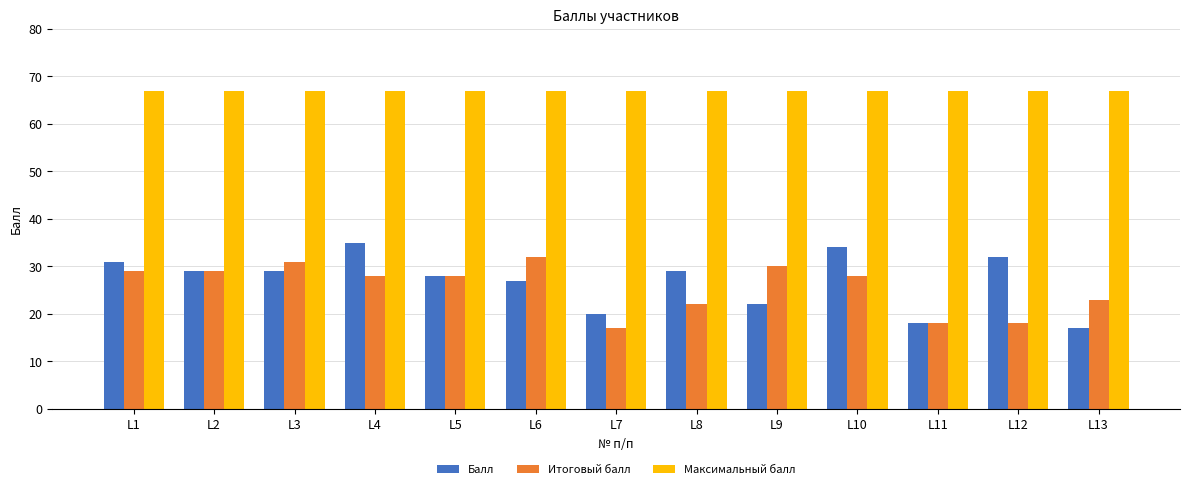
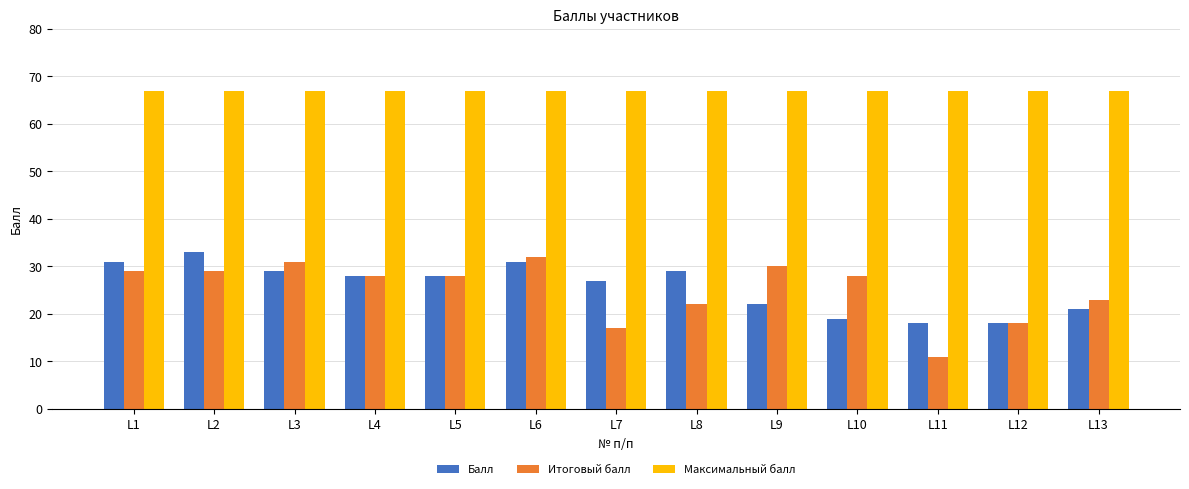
Балл, L2: 29 -> 33
Балл, L4: 35 -> 28
Балл, L6: 27 -> 31
Балл, L7: 20 -> 27
Балл, L10: 34 -> 19
Итоговый балл, L11: 18 -> 11
Балл, L12: 32 -> 18
Балл, L13: 17 -> 21
